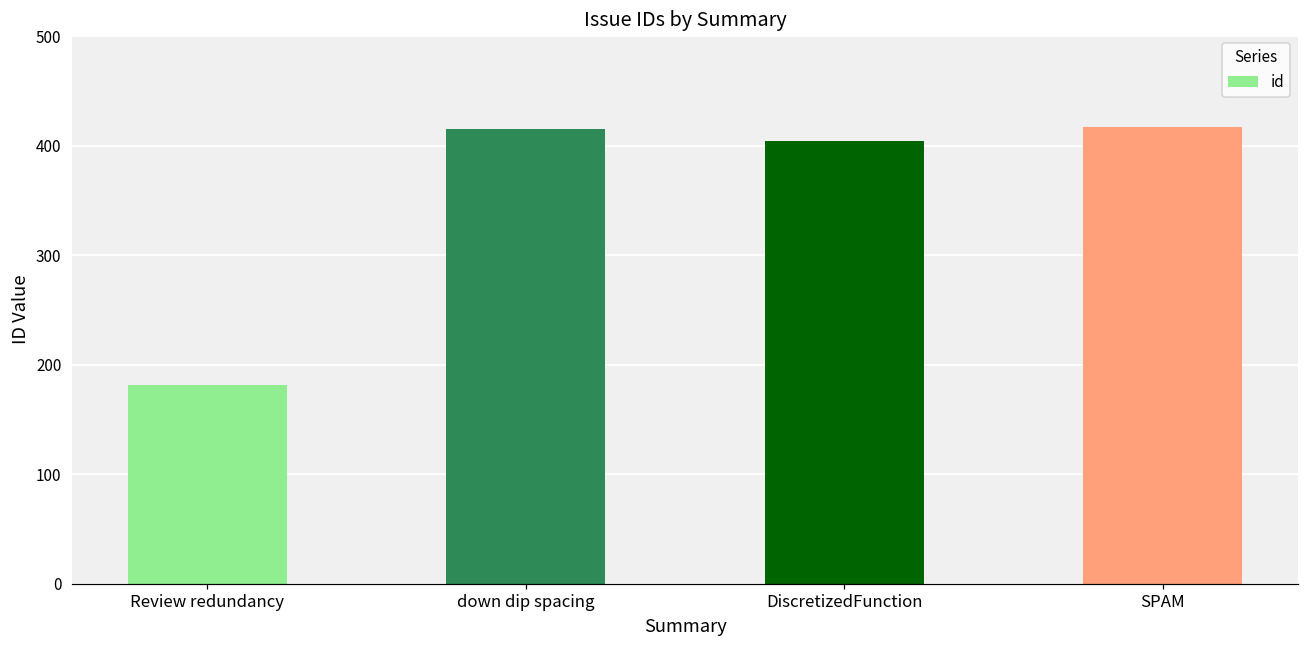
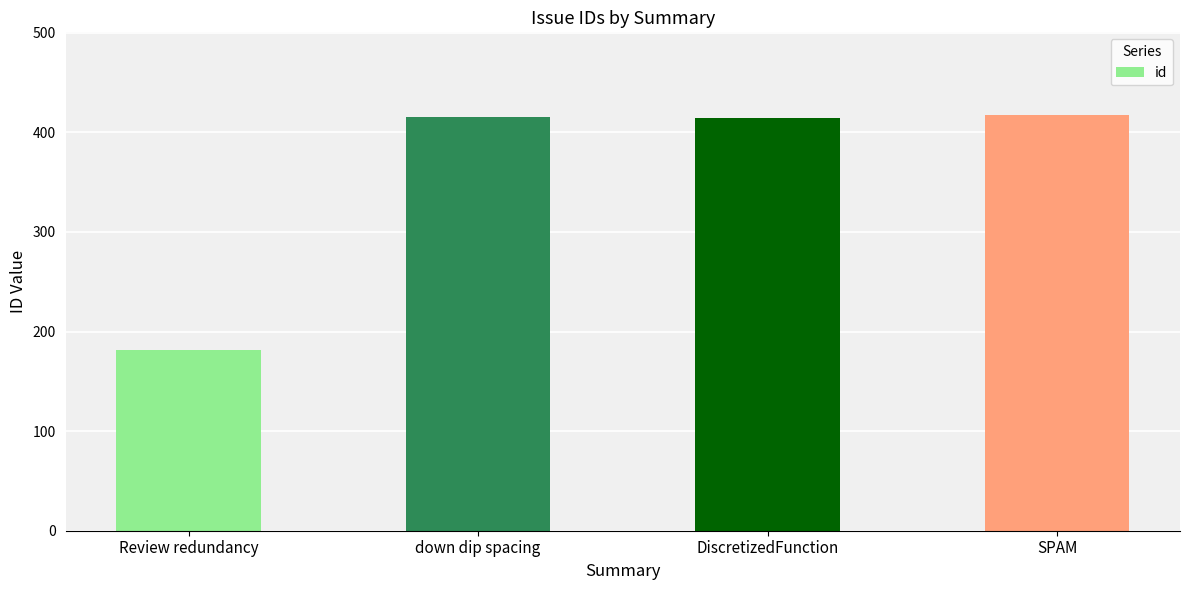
DiscretizedFunction: 400 -> 410
